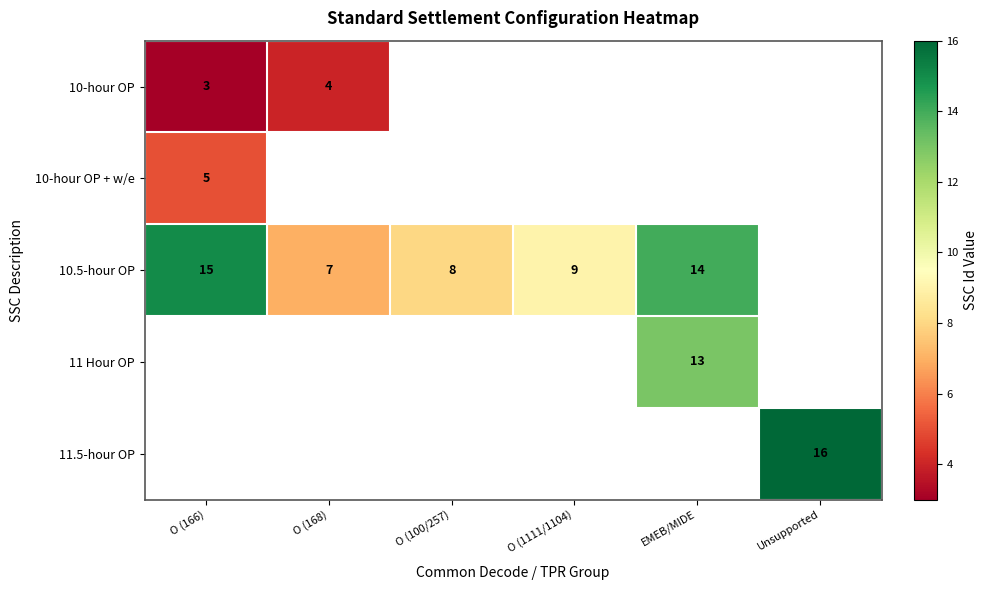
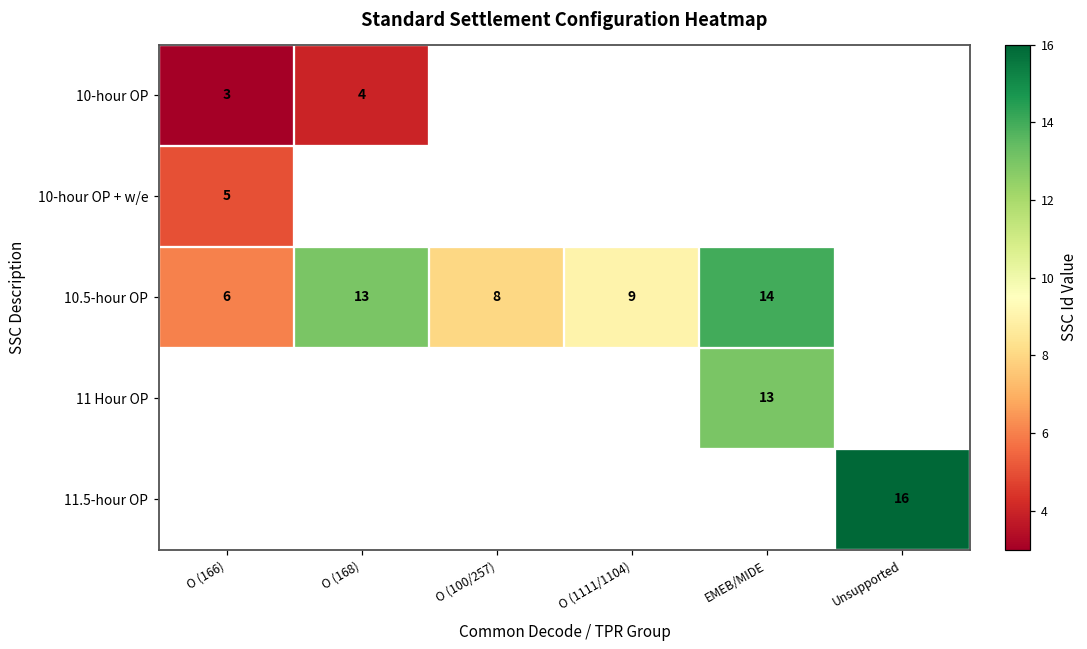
10.5-hour OP, O (166): 15 -> 6
10.5-hour OP, O (168): 7 -> 13
